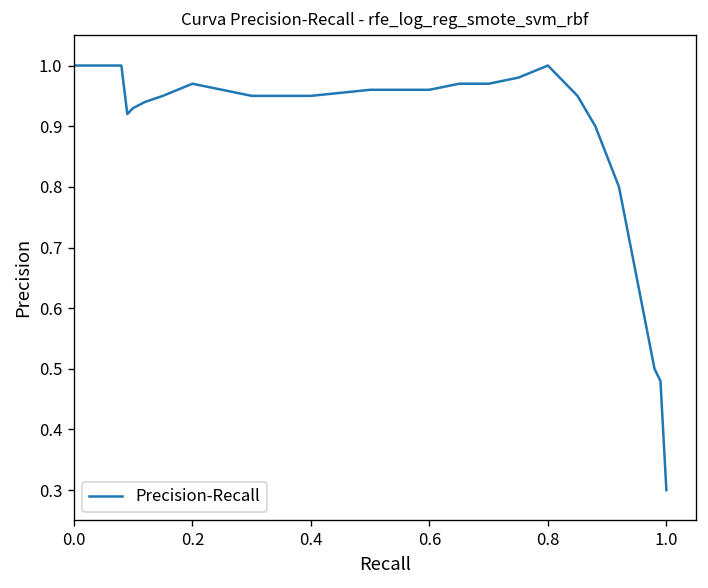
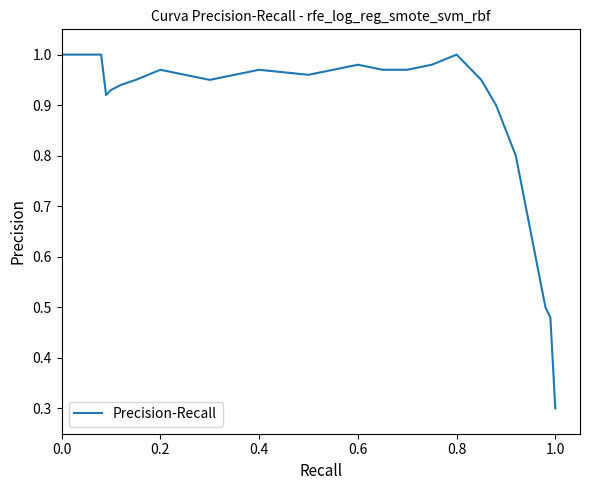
0.4: 0.95 -> 0.97
0.6: 0.96 -> 0.98
